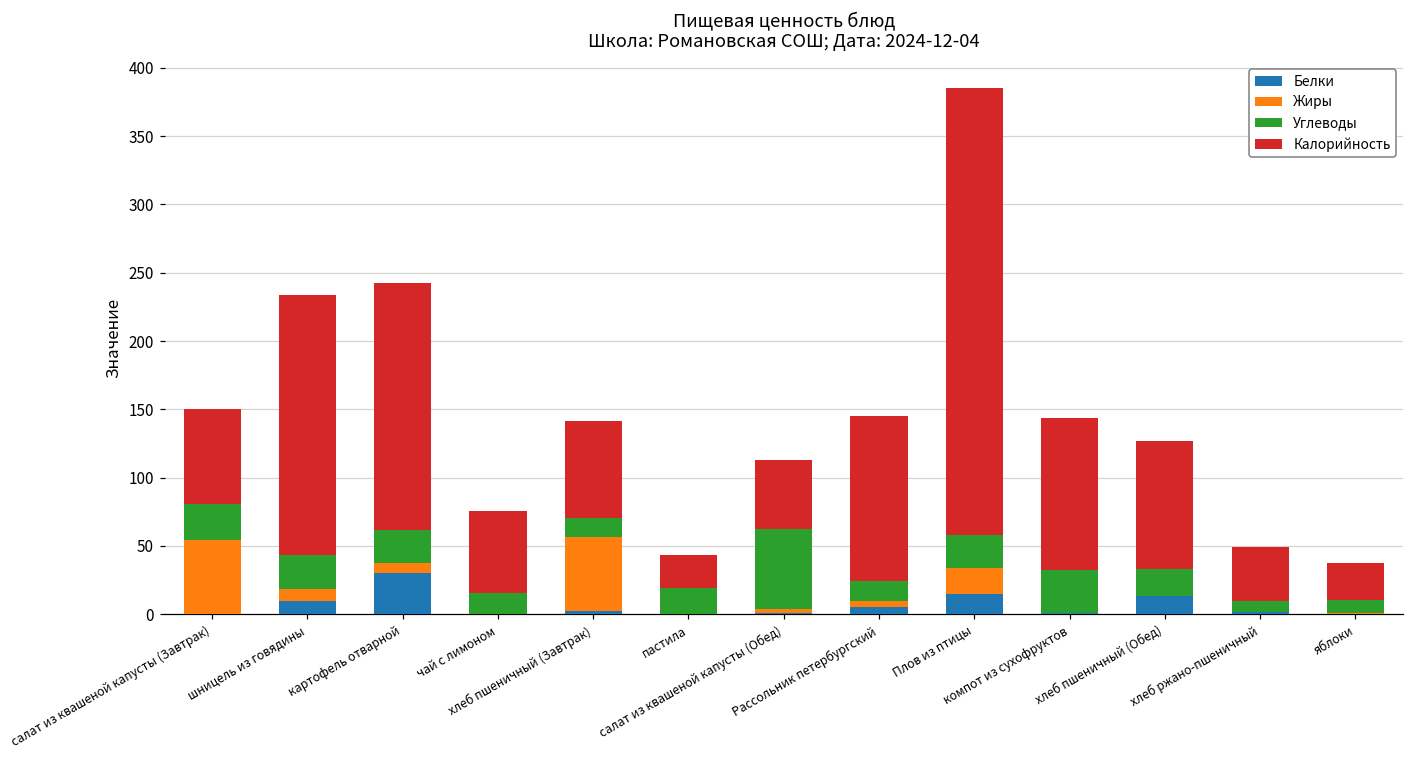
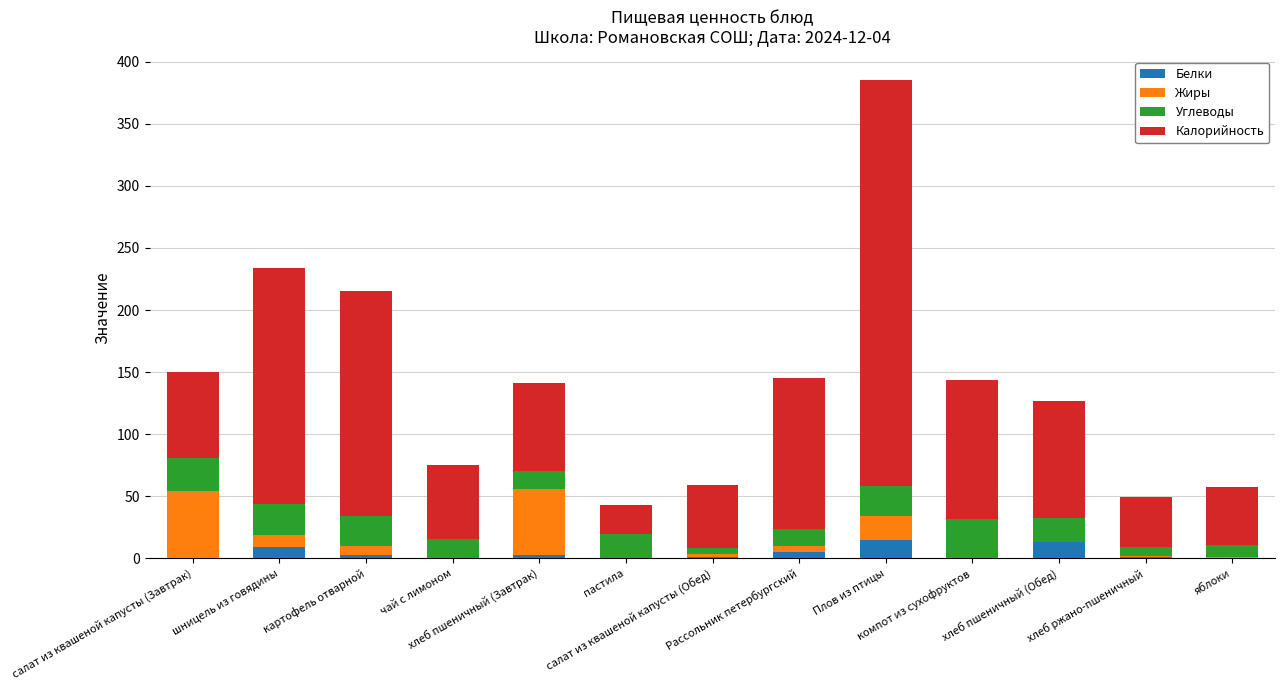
Белки, картофель отварной: 30 -> 3
Углеводы, салат из квашеной капусты (Обед): 59 -> 5
Калорийность, яблоки: 27 -> 47
